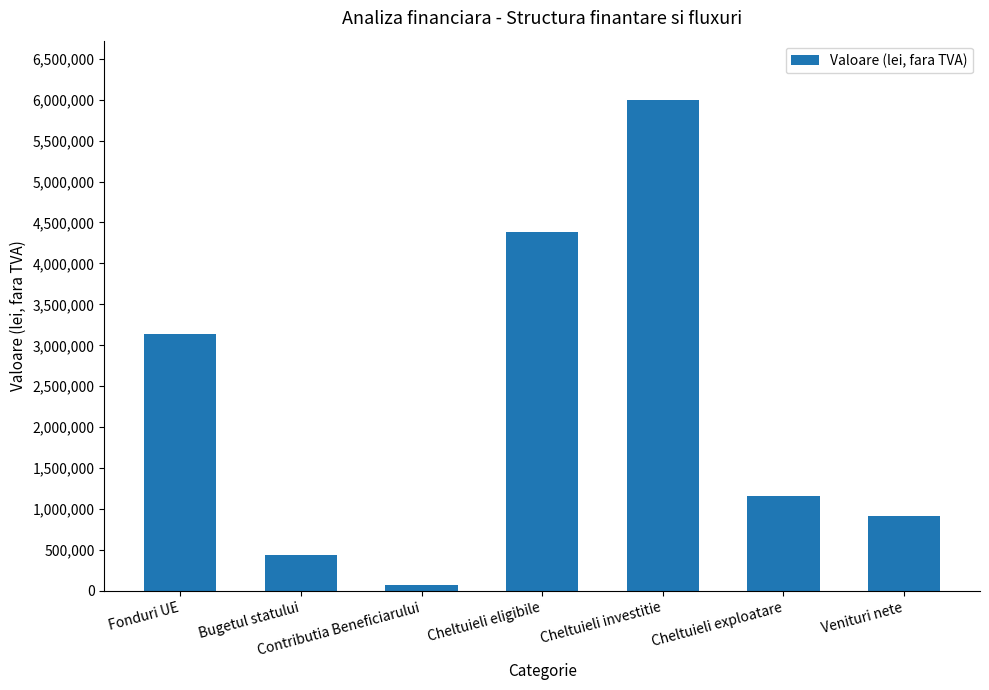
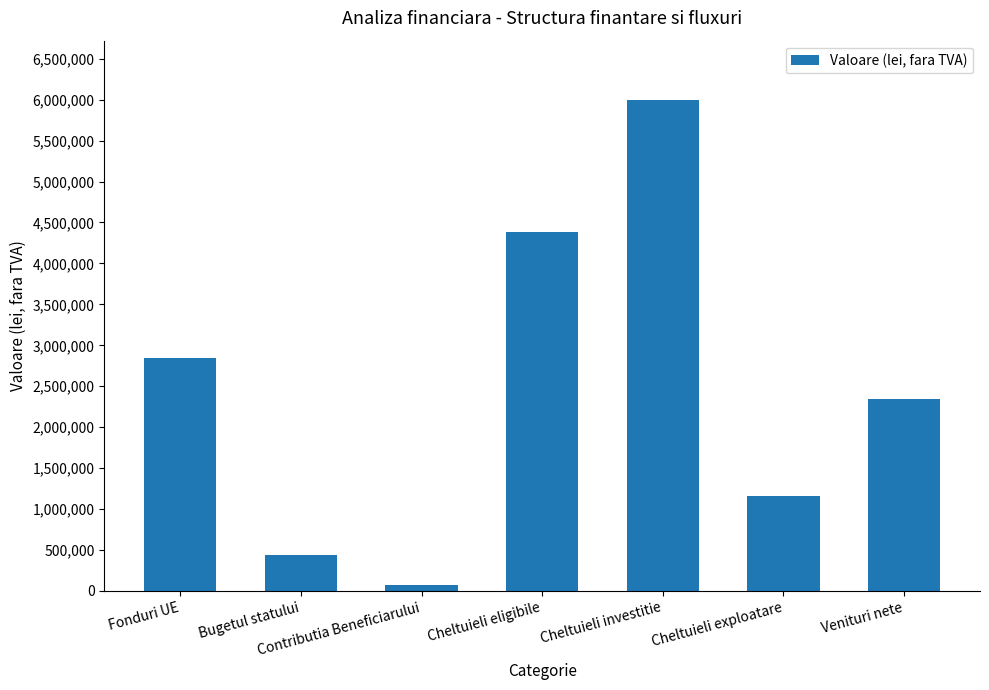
Fonduri UE: 3,100,000 -> 2,800,000
Venituri nete: 900,000 -> 2,300,000
